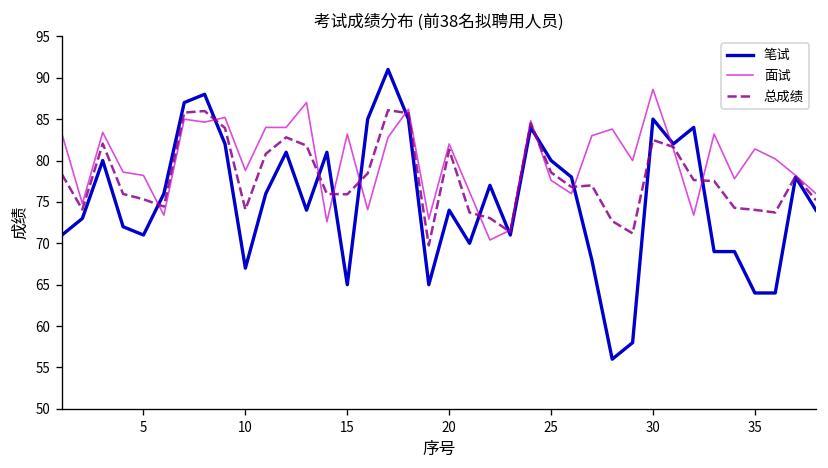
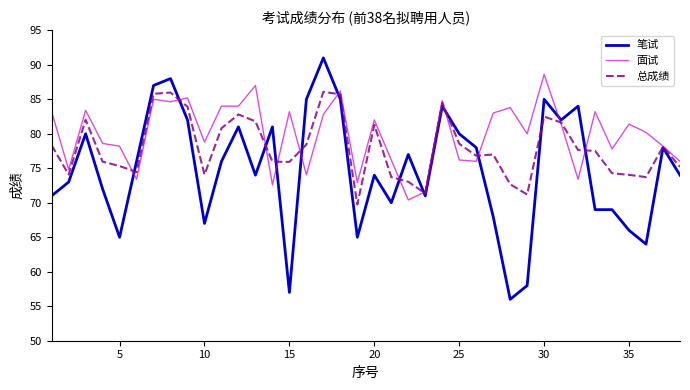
笔试, 5: 71 -> 65
笔试, 15: 65 -> 57
面试, 25: 78 -> 76
笔试, 35: 64 -> 66
